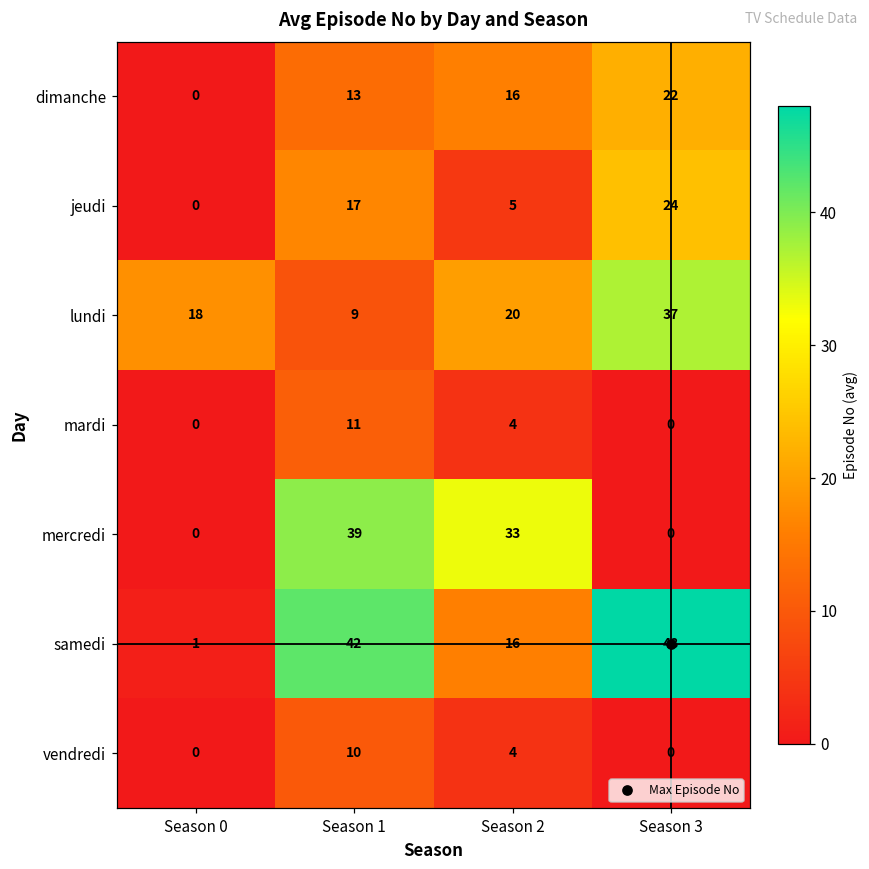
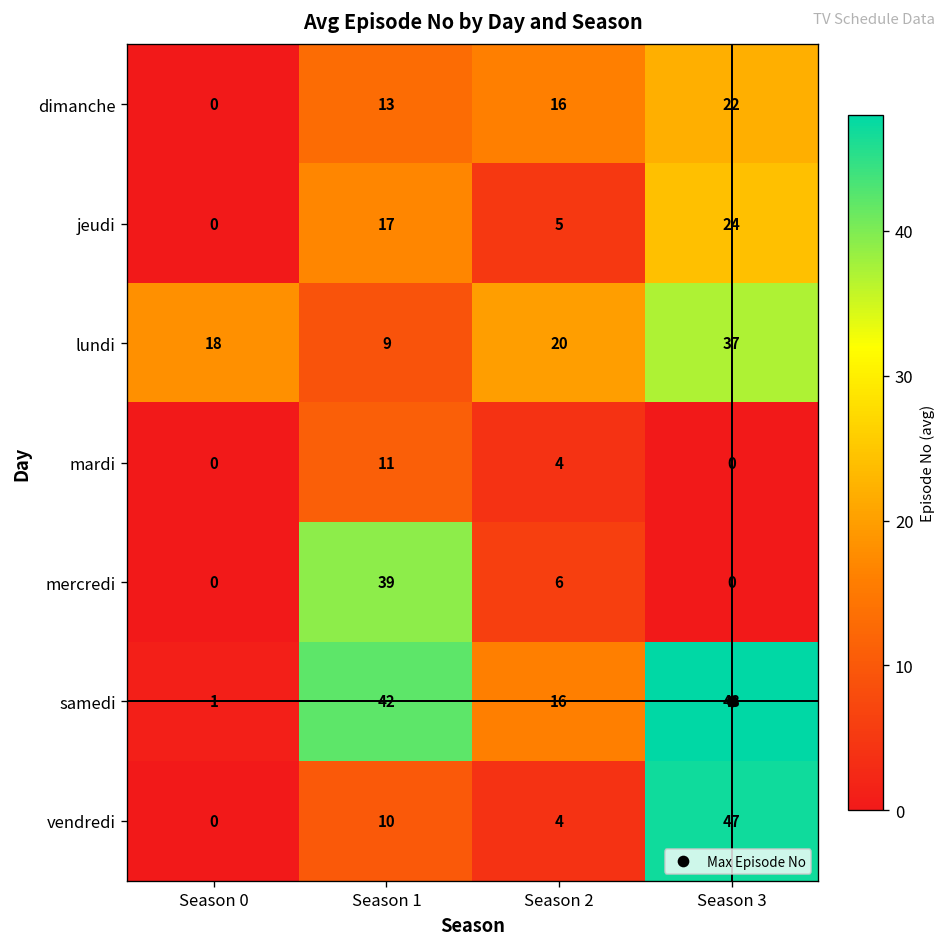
mercredi, Season 2: 33 -> 6
vendredi, Season 3: 0 -> 47
